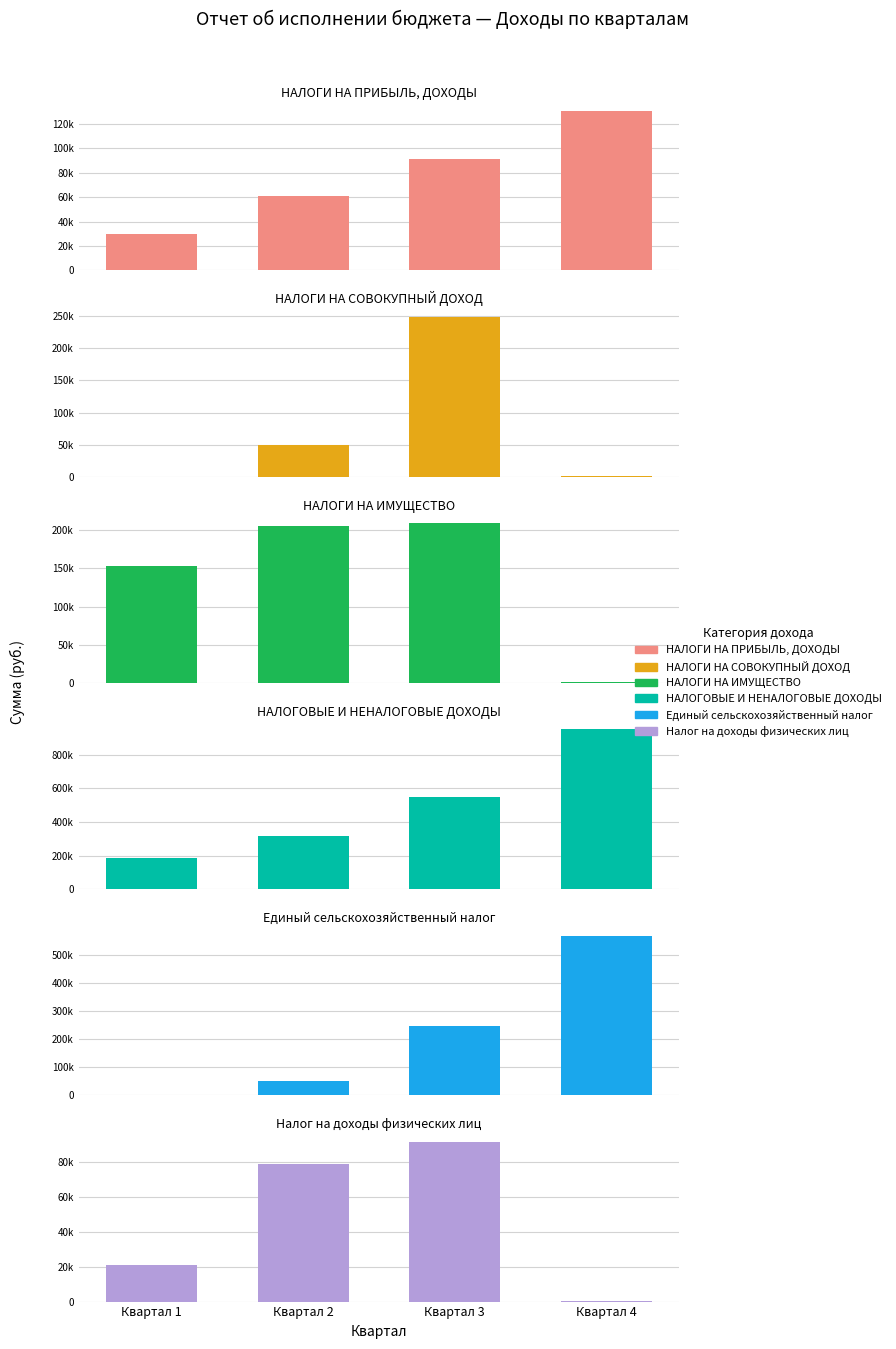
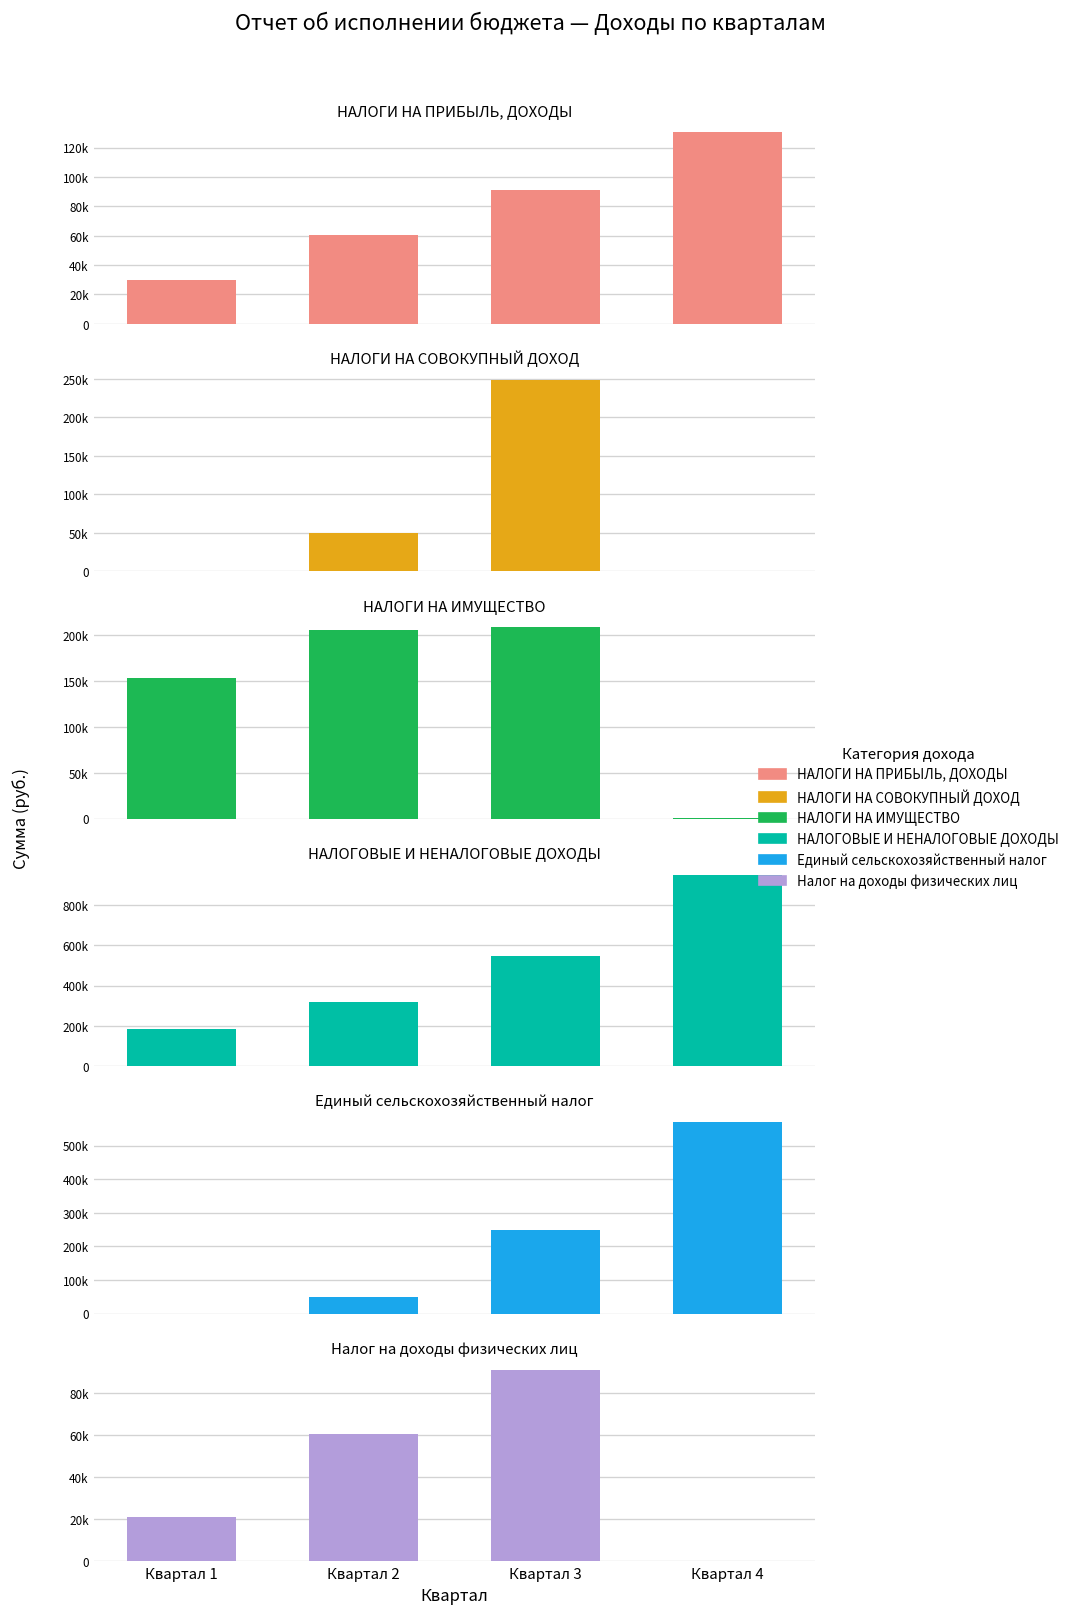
Налог на доходы физических лиц, Квартал 2: 78000 -> 61000
